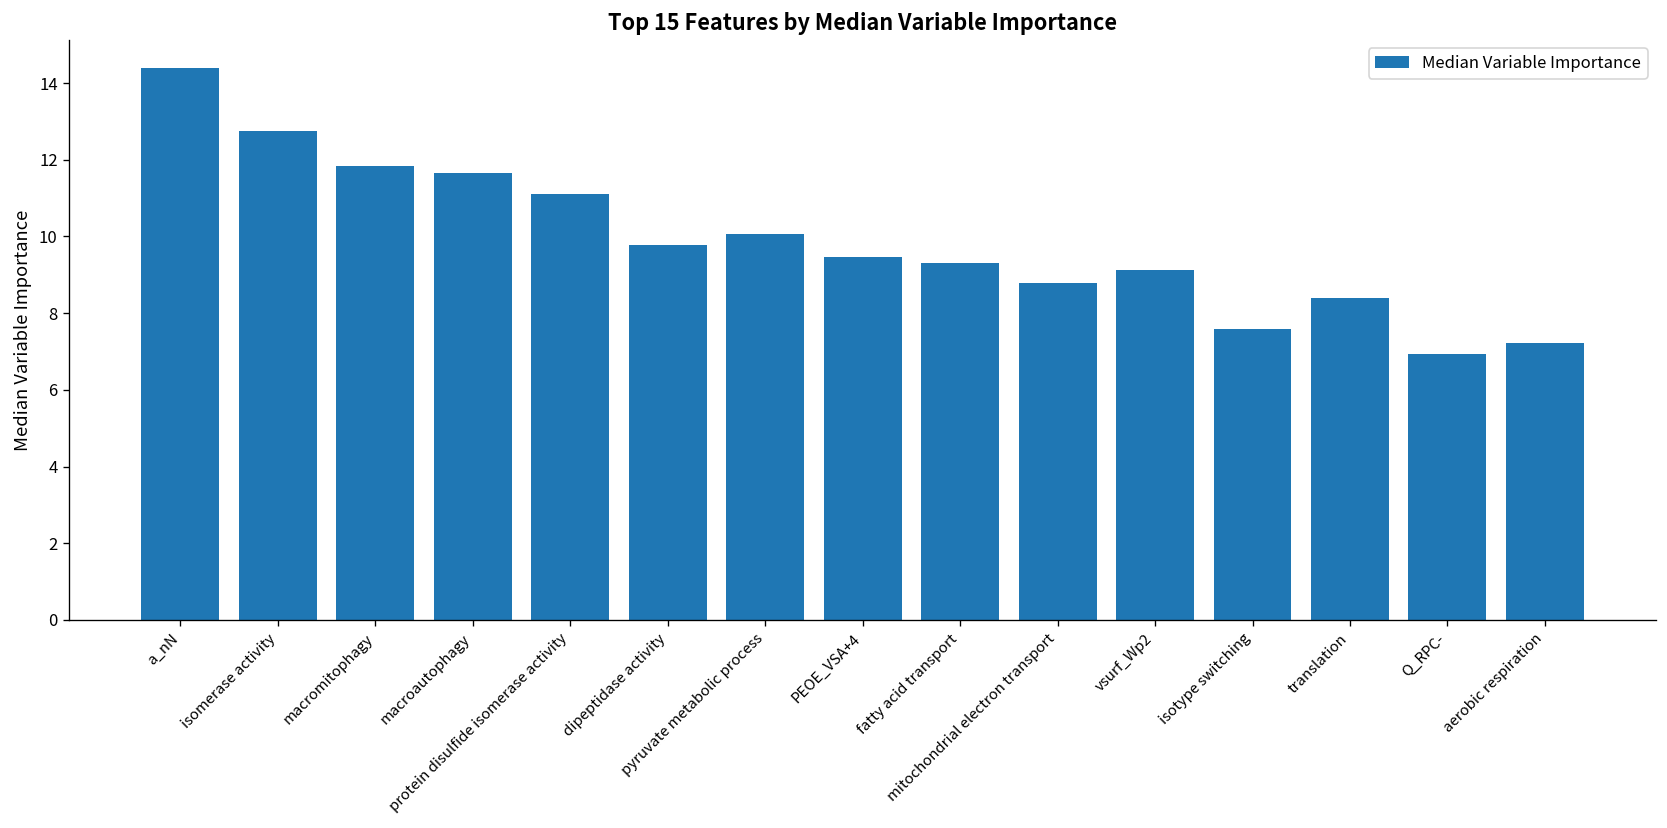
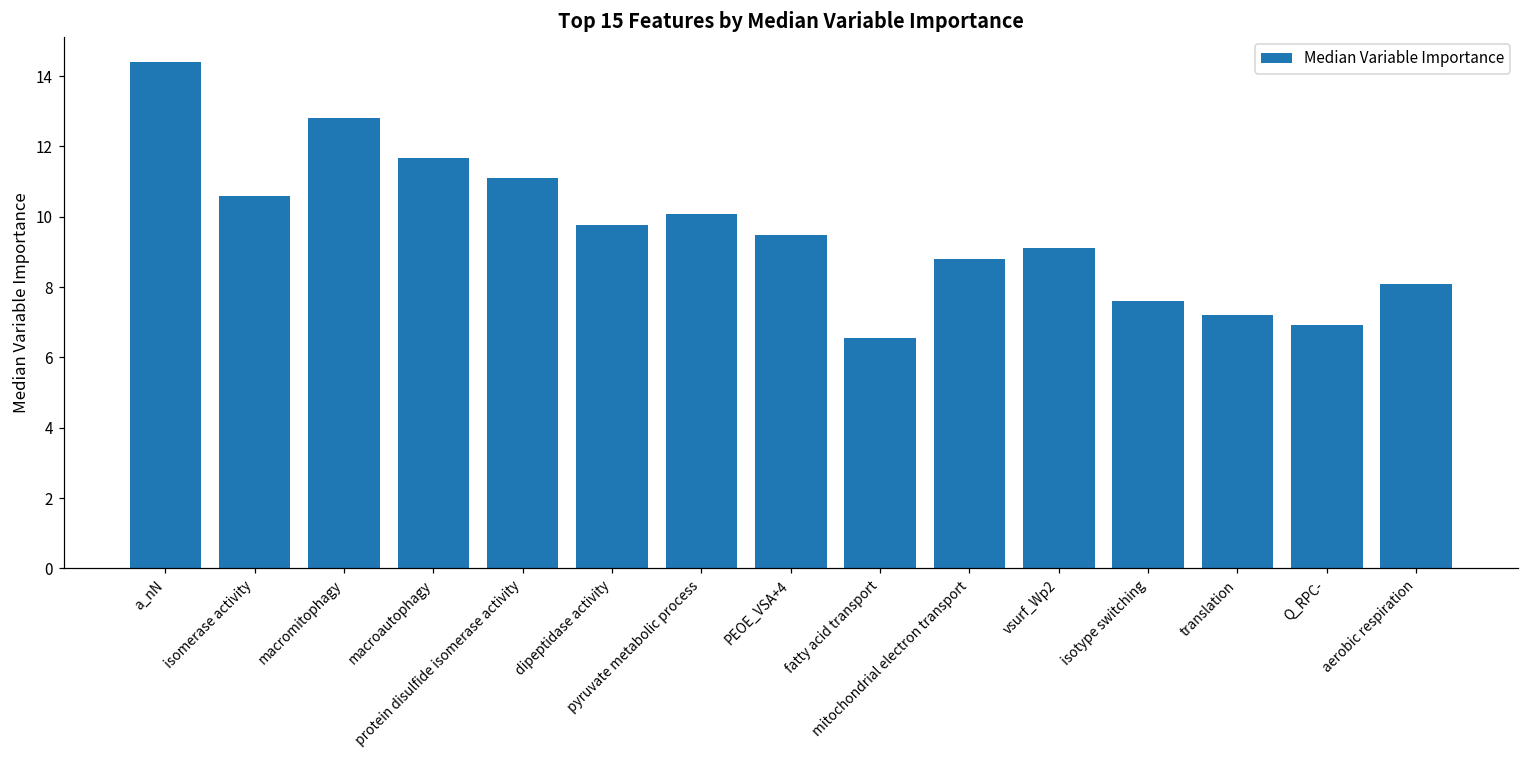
isomerase activity: 12.8 -> 10.6
macromitophagy: 11.8 -> 12.8
fatty acid transport: 9.3 -> 6.5
translation: 8.4 -> 7.2
aerobic respiration: 7.2 -> 8.1
